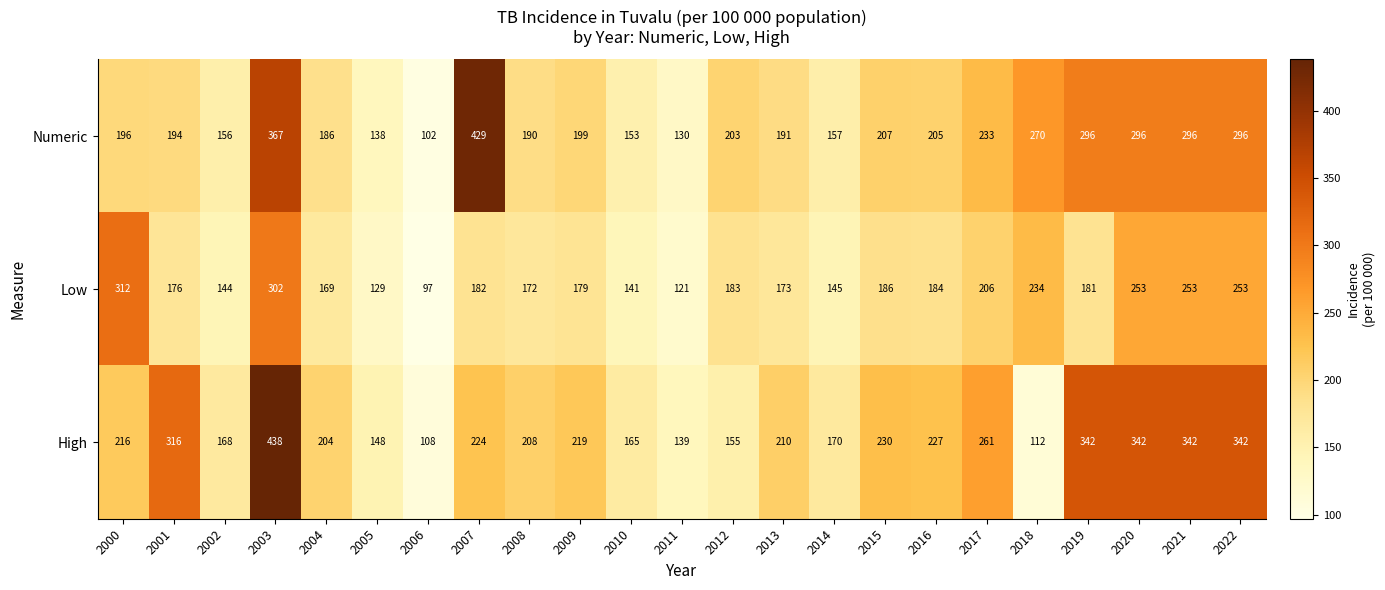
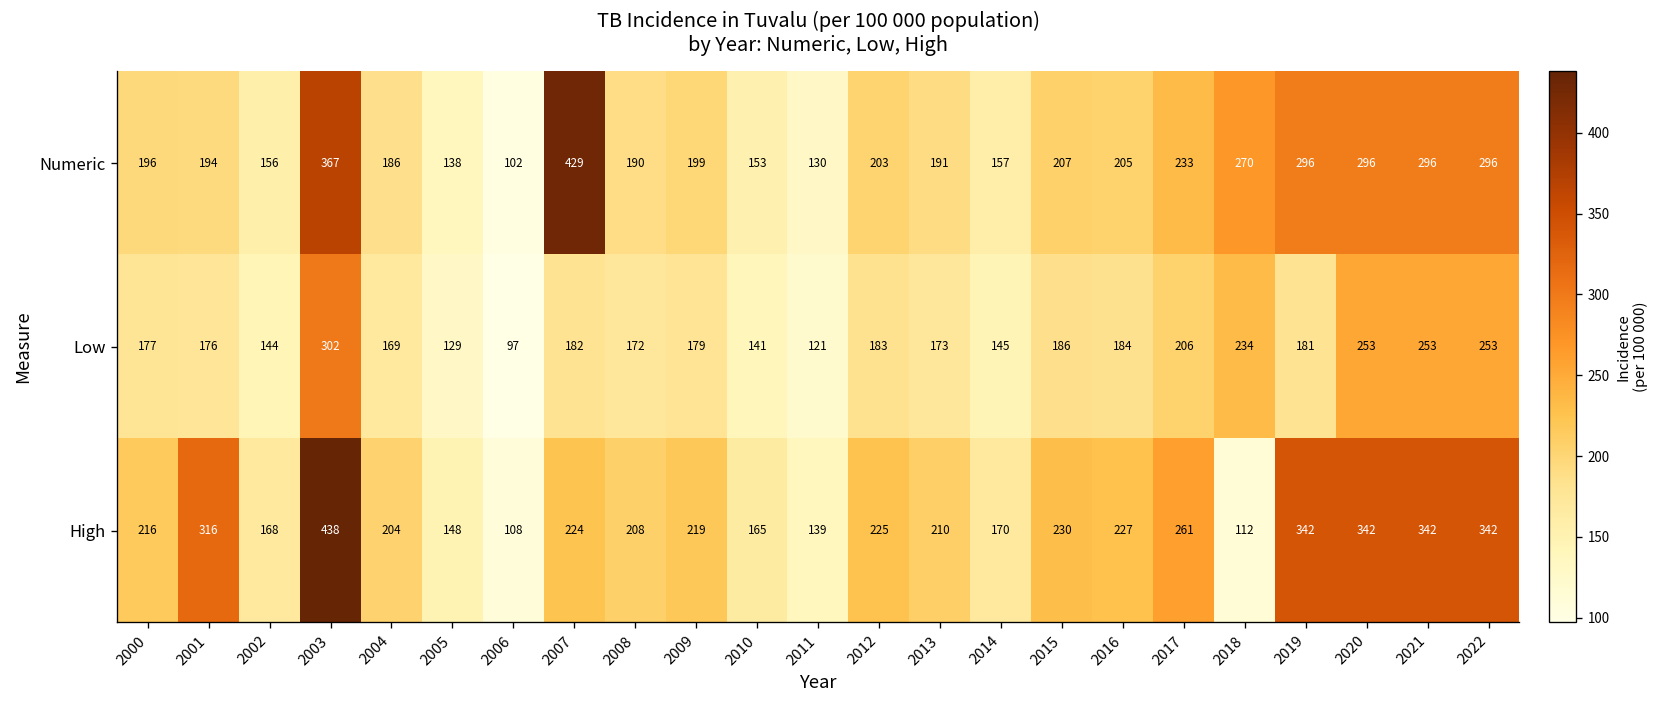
Low, 2000: 312 -> 177
High, 2012: 155 -> 225
